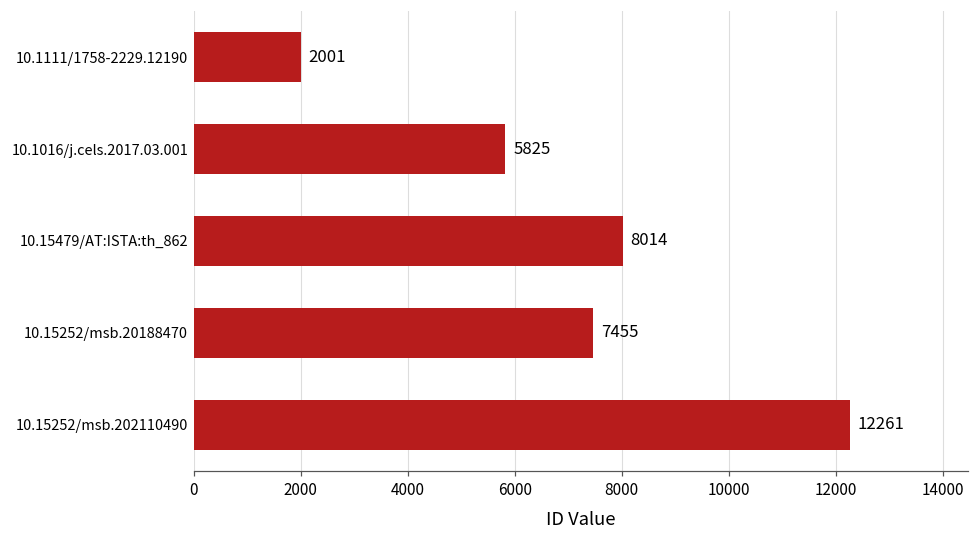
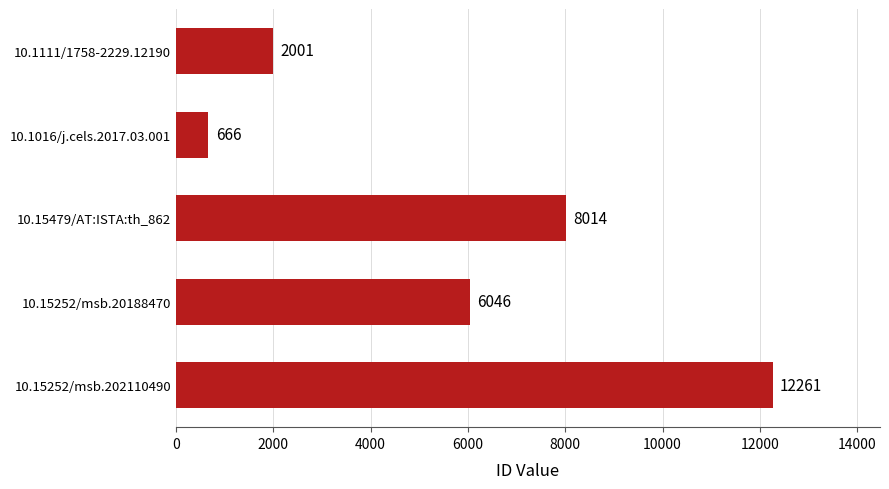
10.1016/j.cels.2017.03.001: 5825 -> 666
10.15252/msb.20188470: 7455 -> 6046
